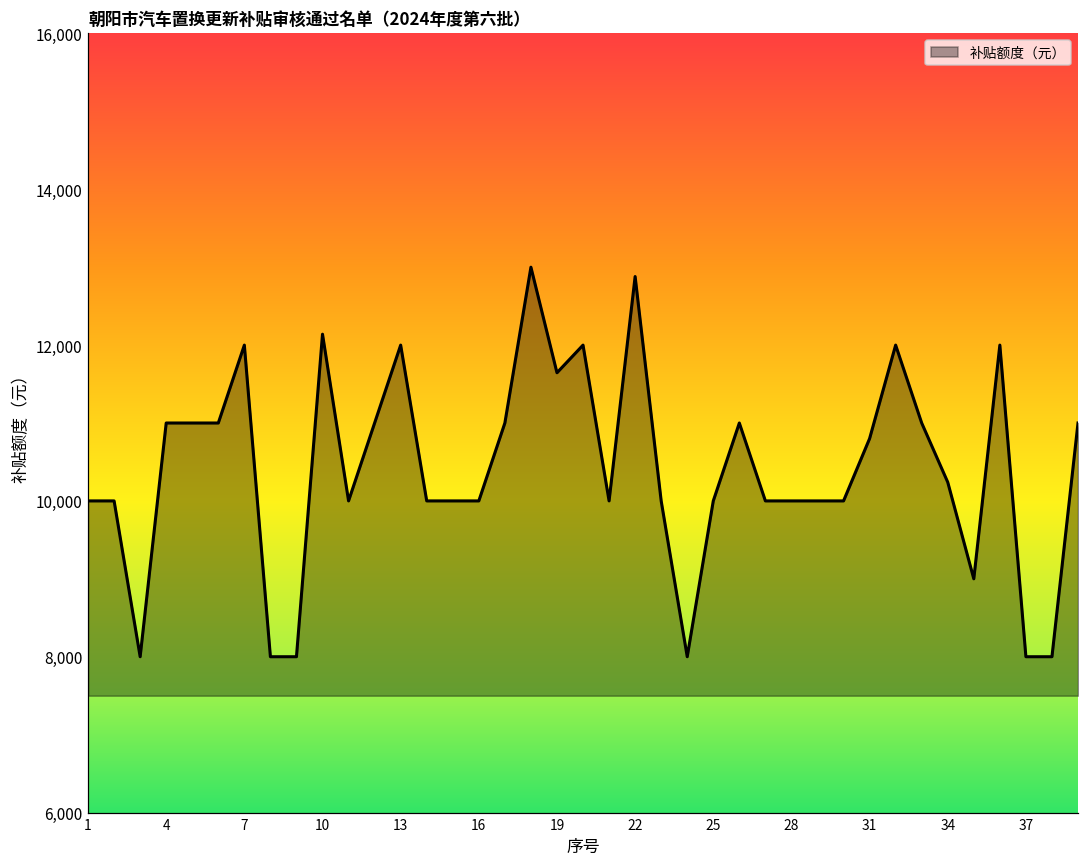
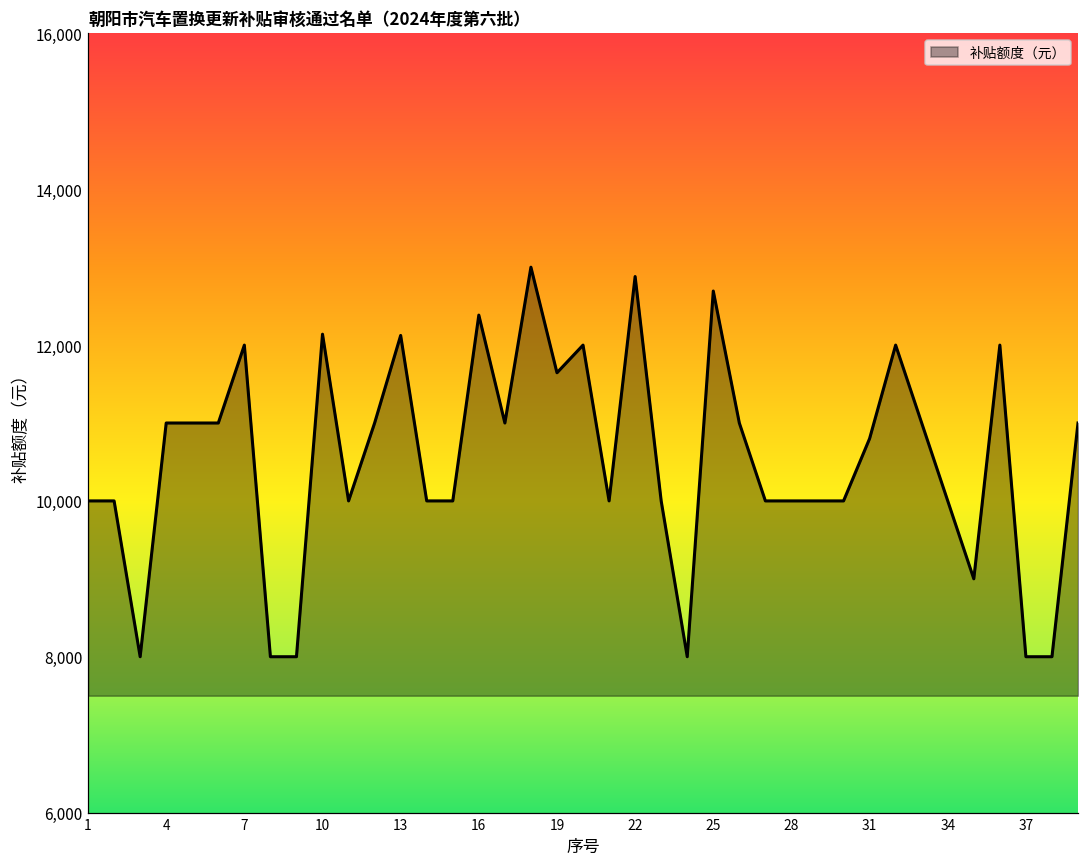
13: 12,000 -> 12,100
16: 10,000 -> 12,400
25: 10,000 -> 12,700
34: 10,200 -> 10,000
